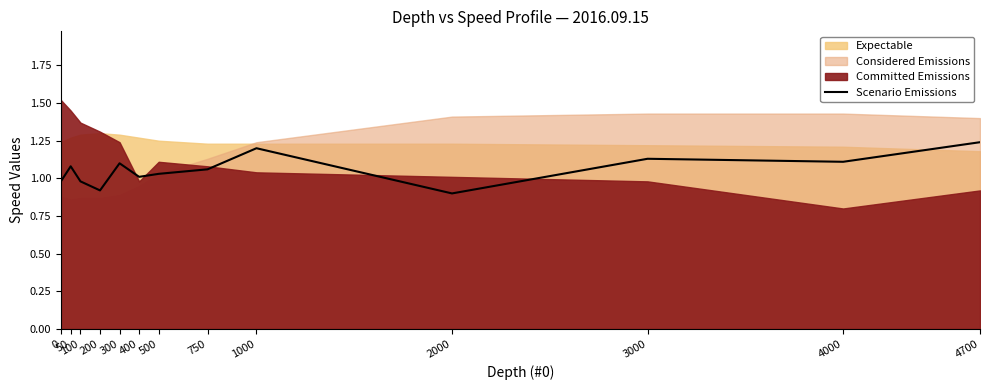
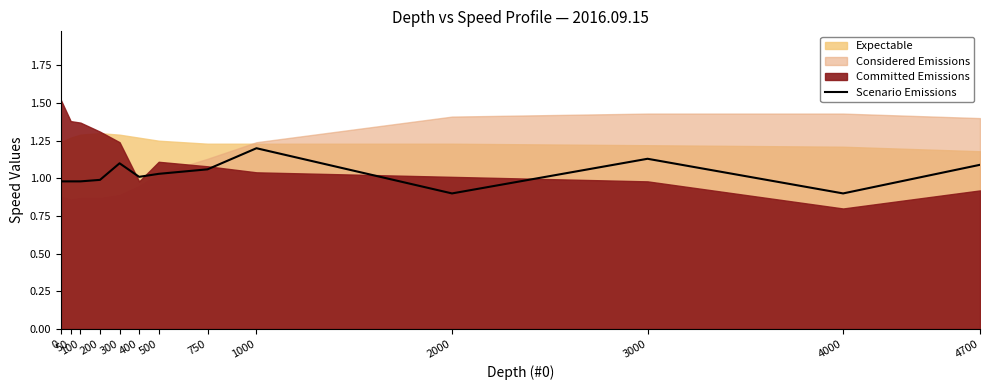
Scenario Emissions, 50: 1.08 -> 0.98
Committed Emissions, 50: 1.45 -> 1.38
Scenario Emissions, 200: 0.92 -> 0.99
Scenario Emissions, 4000: 1.11 -> 0.90
Scenario Emissions, 4700: 1.24 -> 1.09
